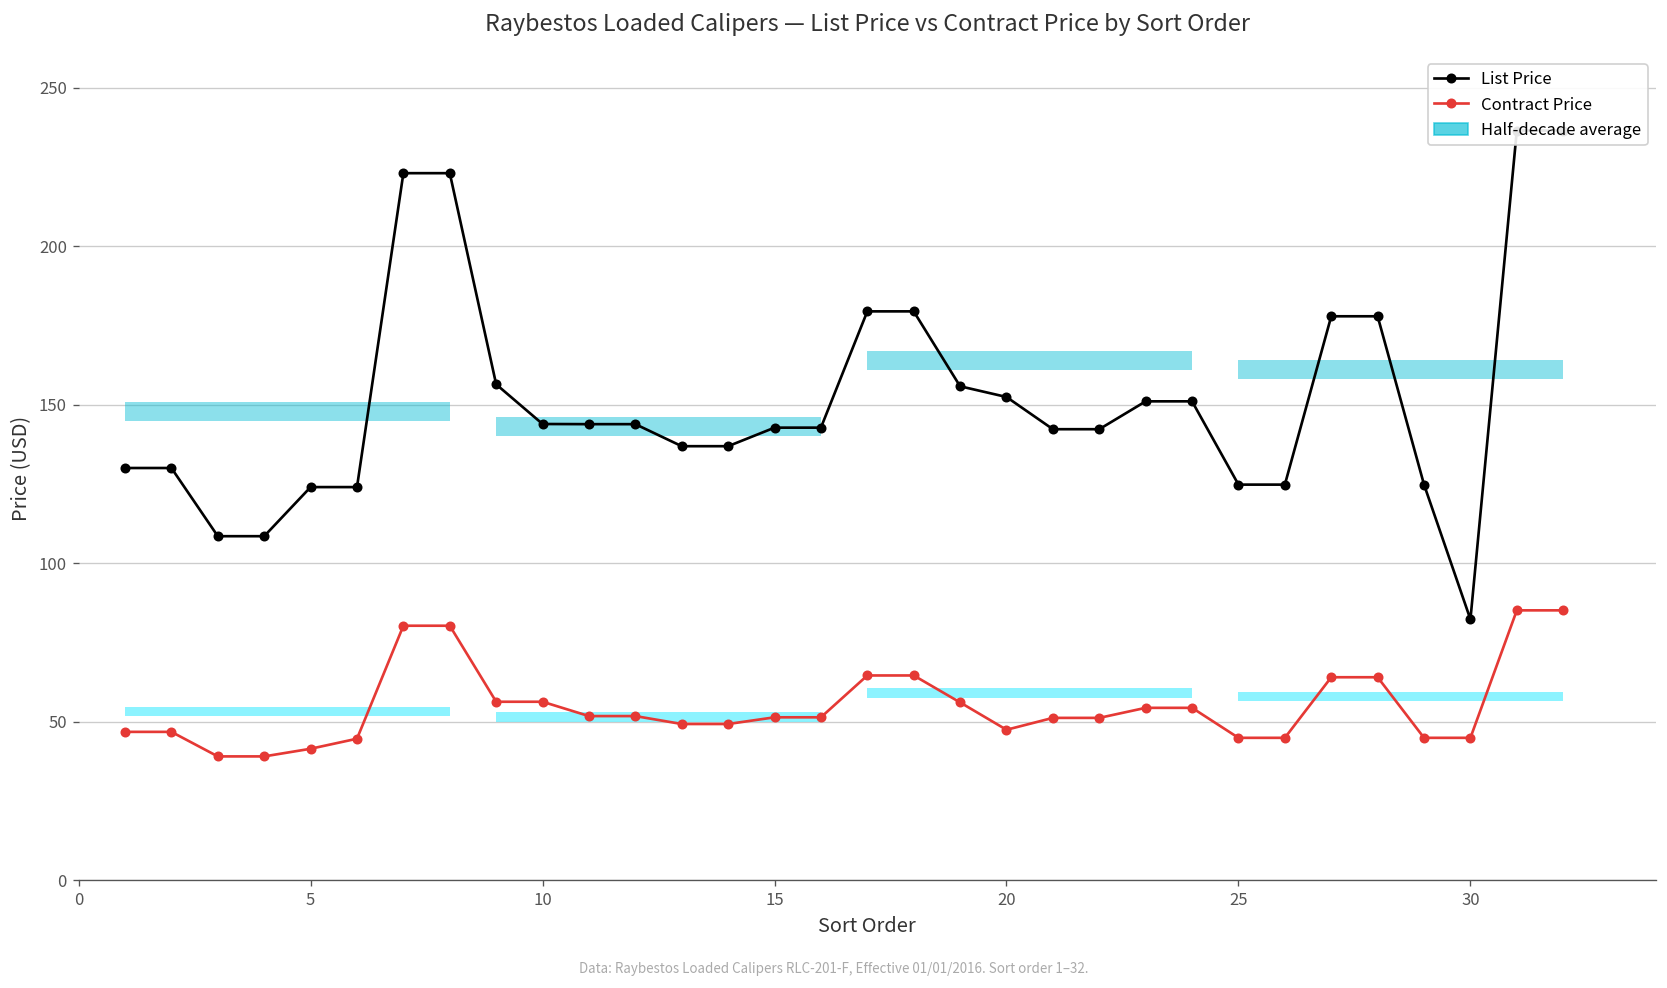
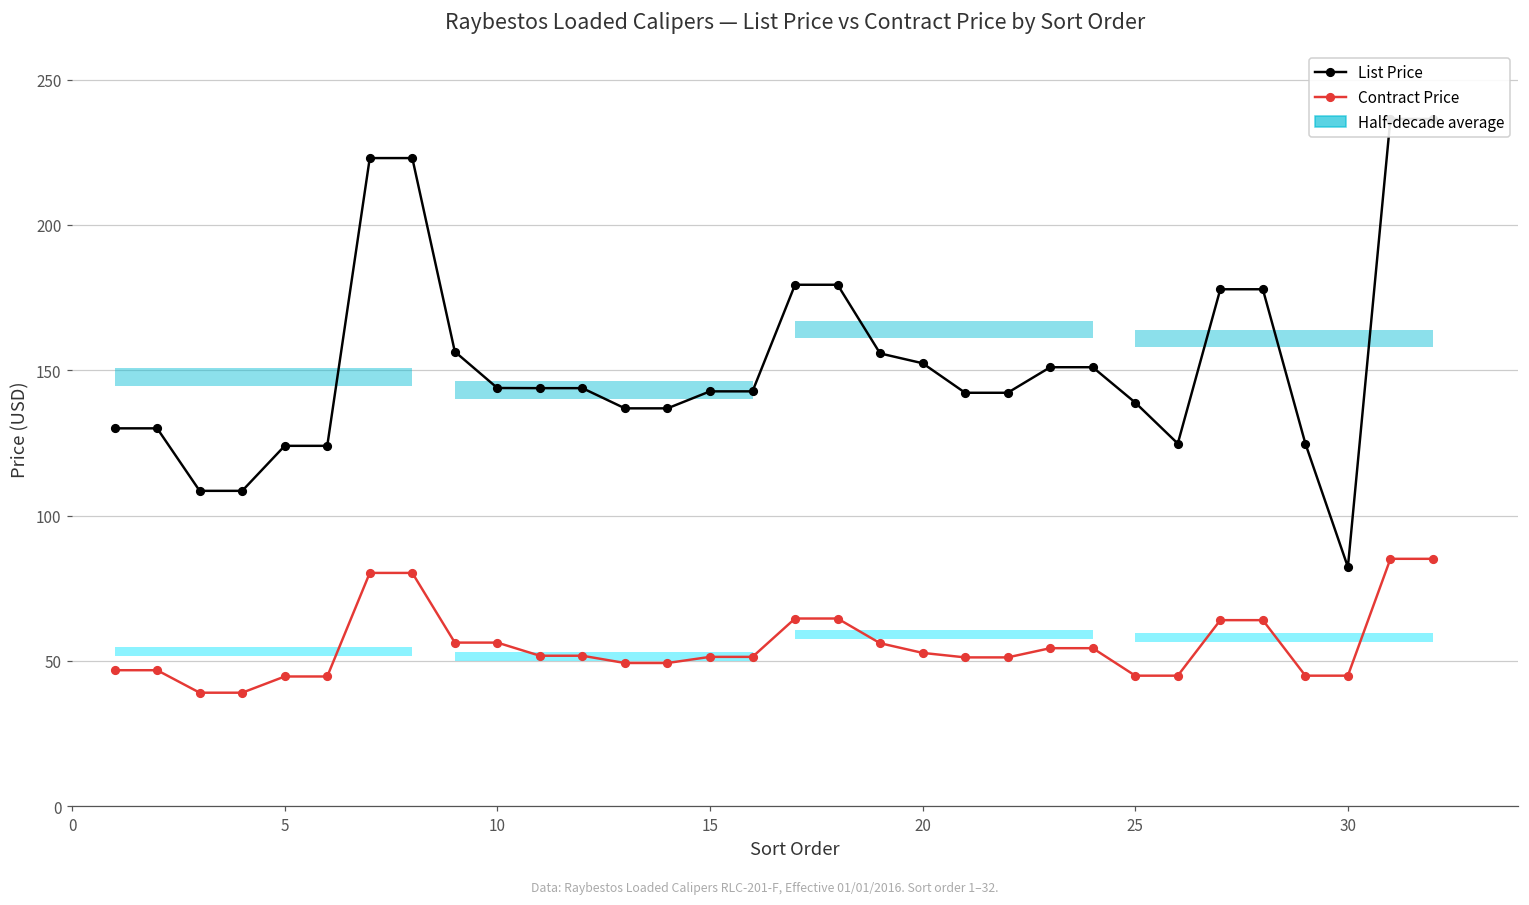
Contract Price, 5: 41 -> 45
Contract Price, 20: 47 -> 53
List Price, 25: 125 -> 139
